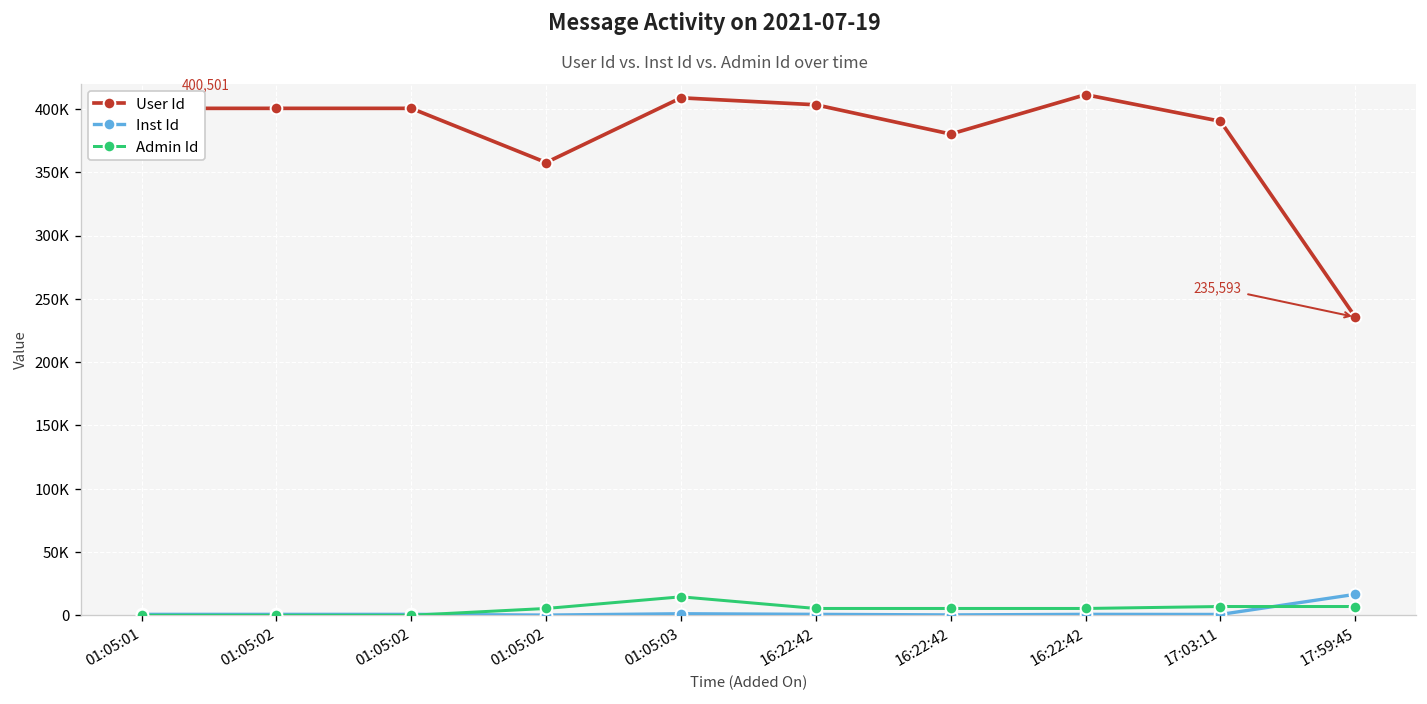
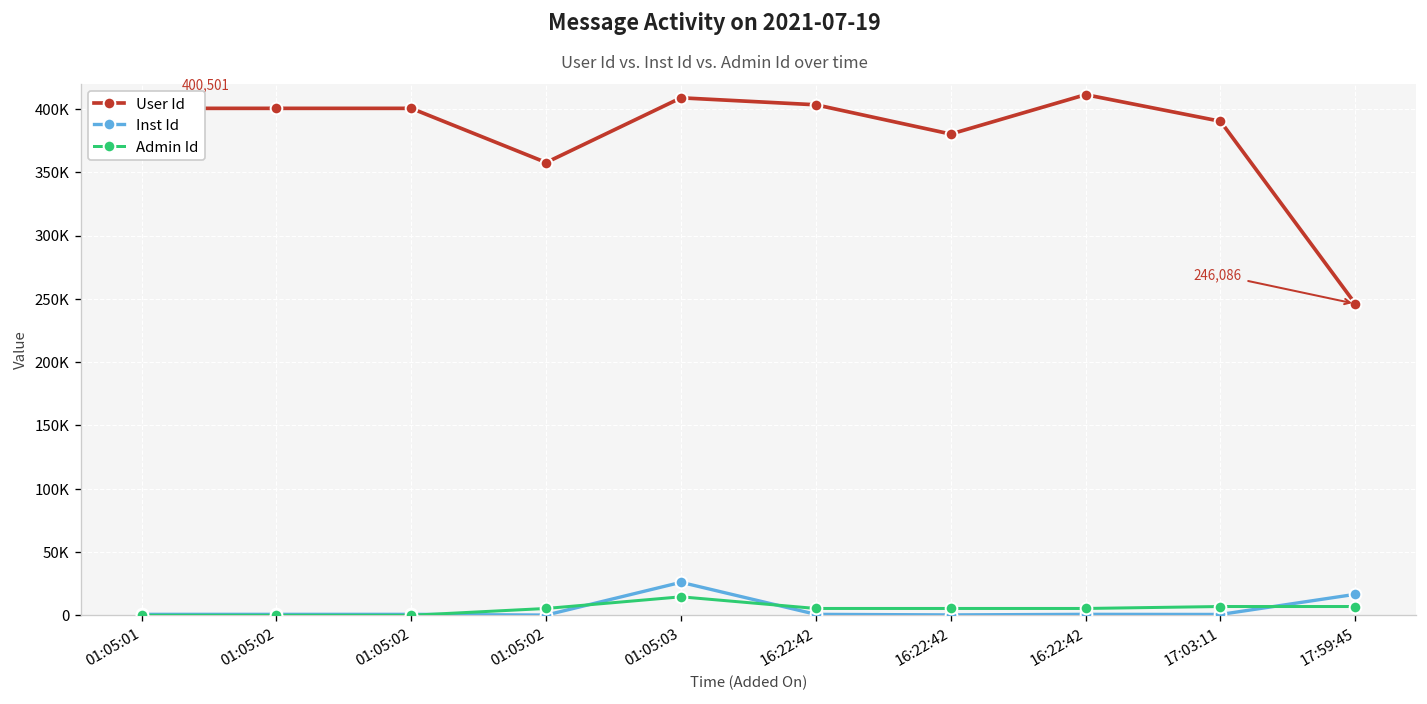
Inst Id, 01:05:03: 1000 -> 26000
User Id, 17:59:45: 235,593 -> 246,086
